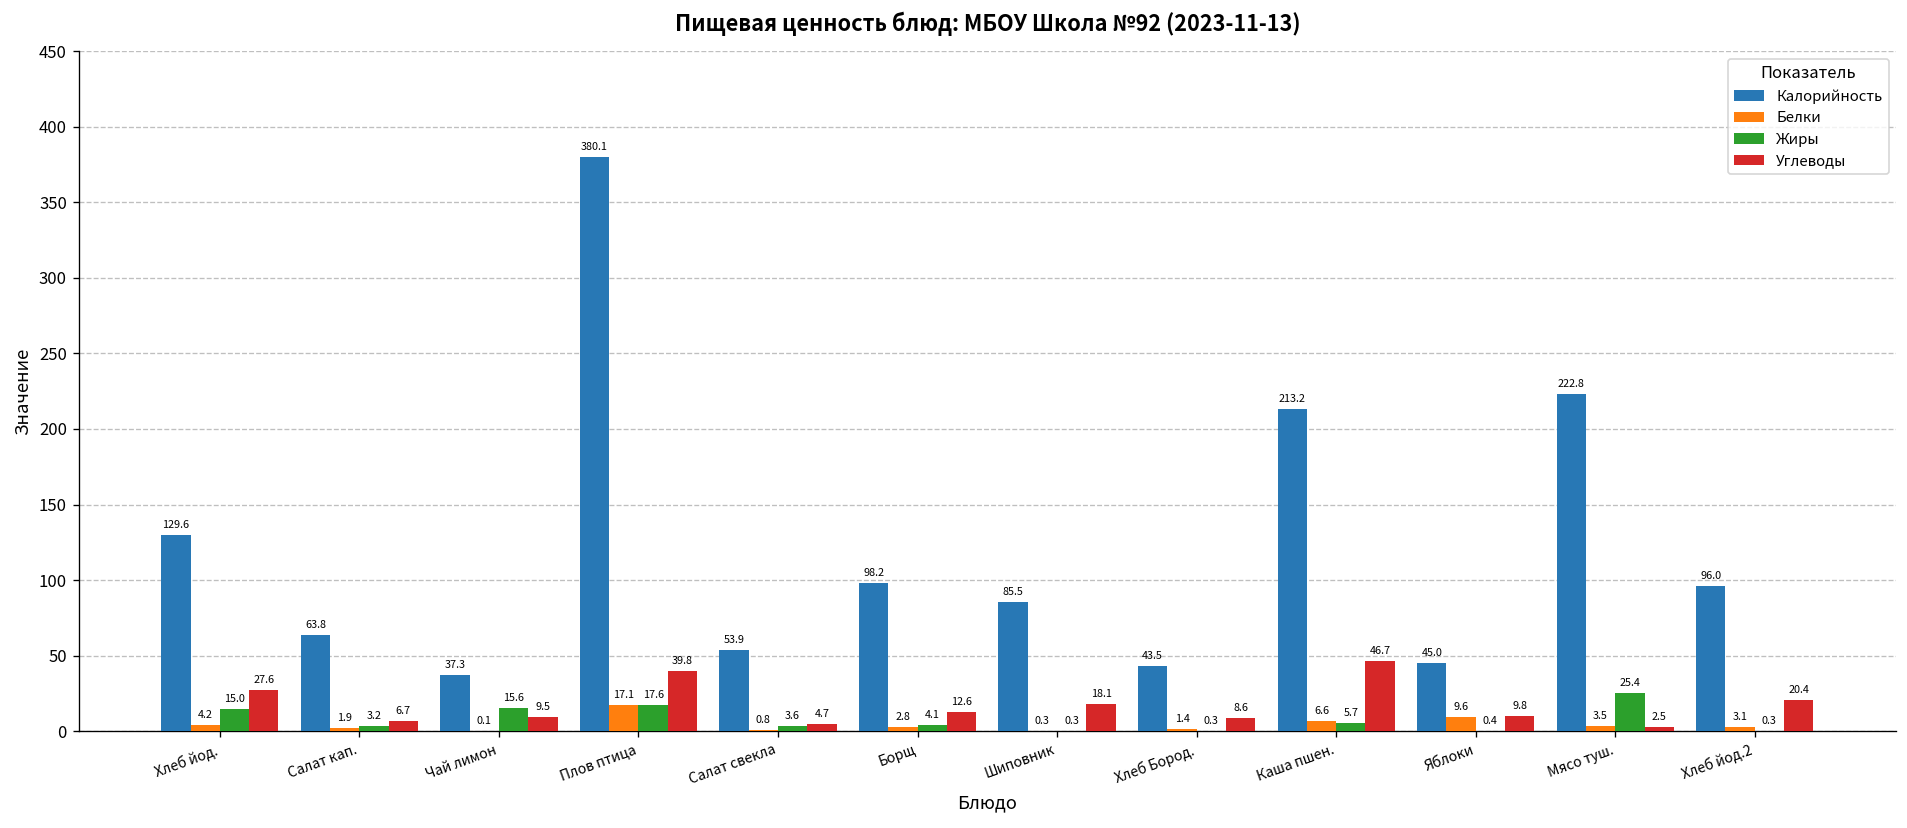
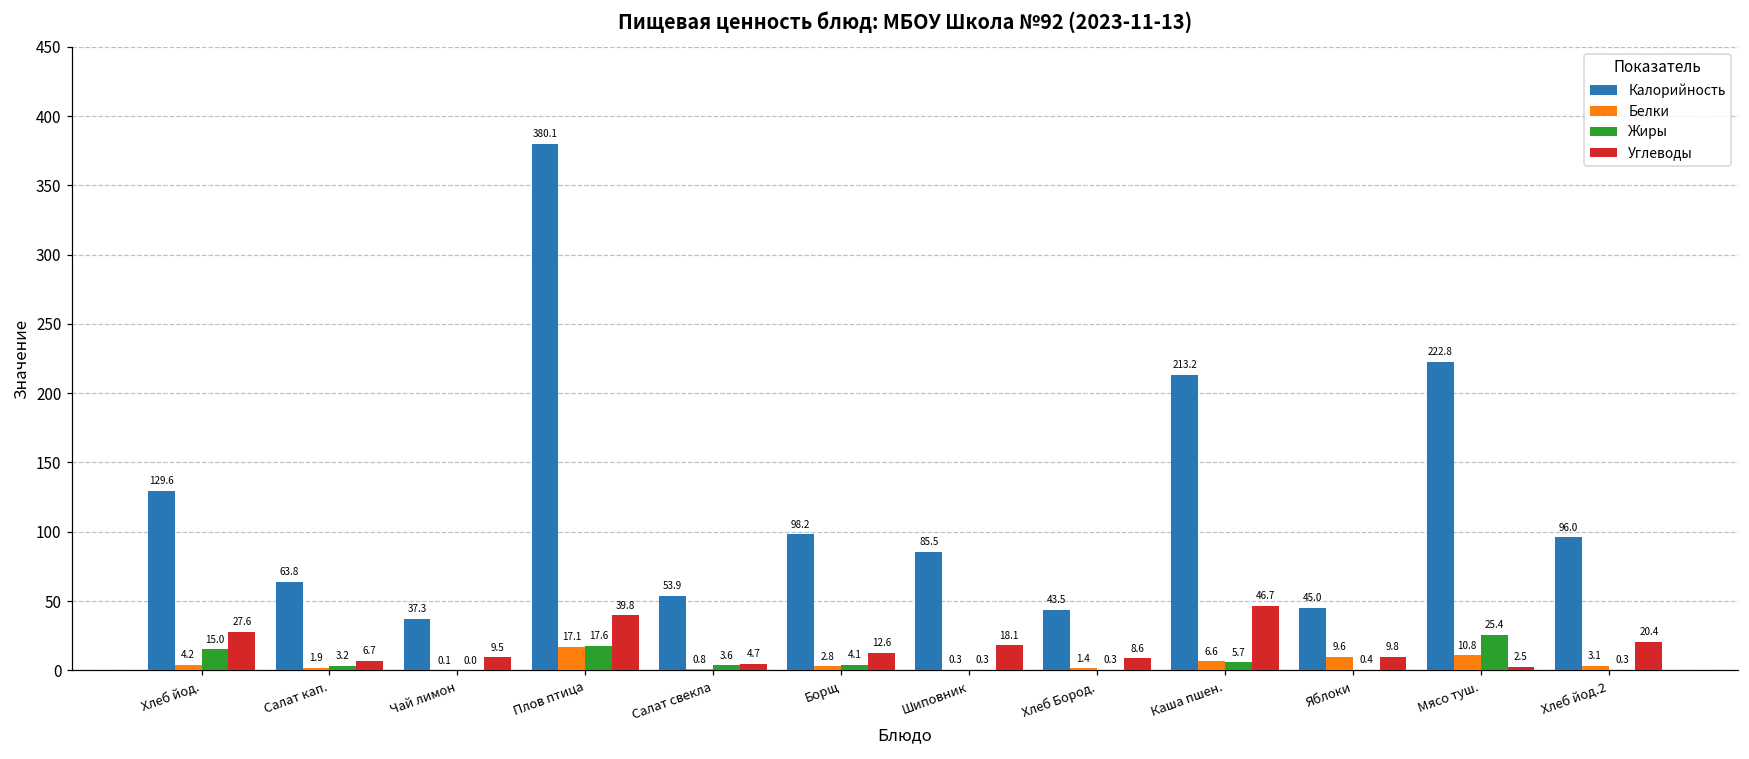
Жиры, Чай лимон: 15.6 -> 0.0
Белки, Мясо туш.: 3.5 -> 10.8
